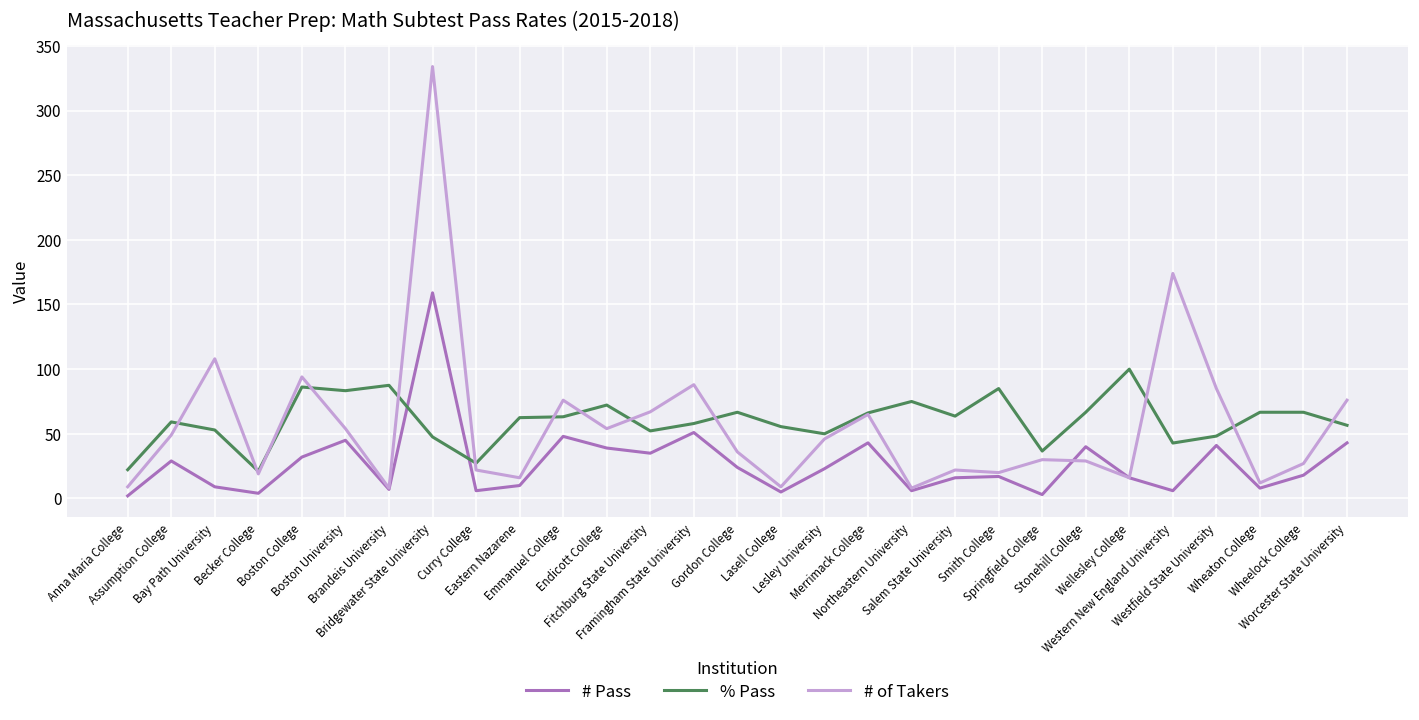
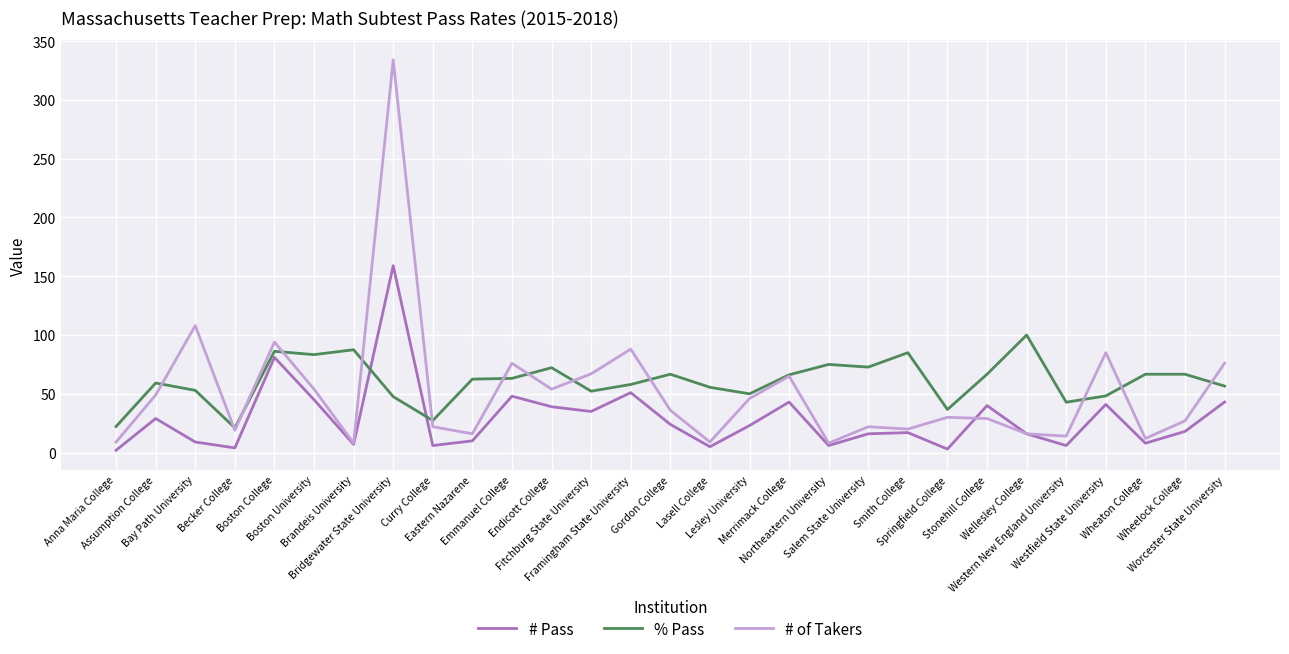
# Pass, Boston College: 32 -> 81
% Pass, Salem State University: 64 -> 73
# of Takers, Western New England University: 174 -> 14
